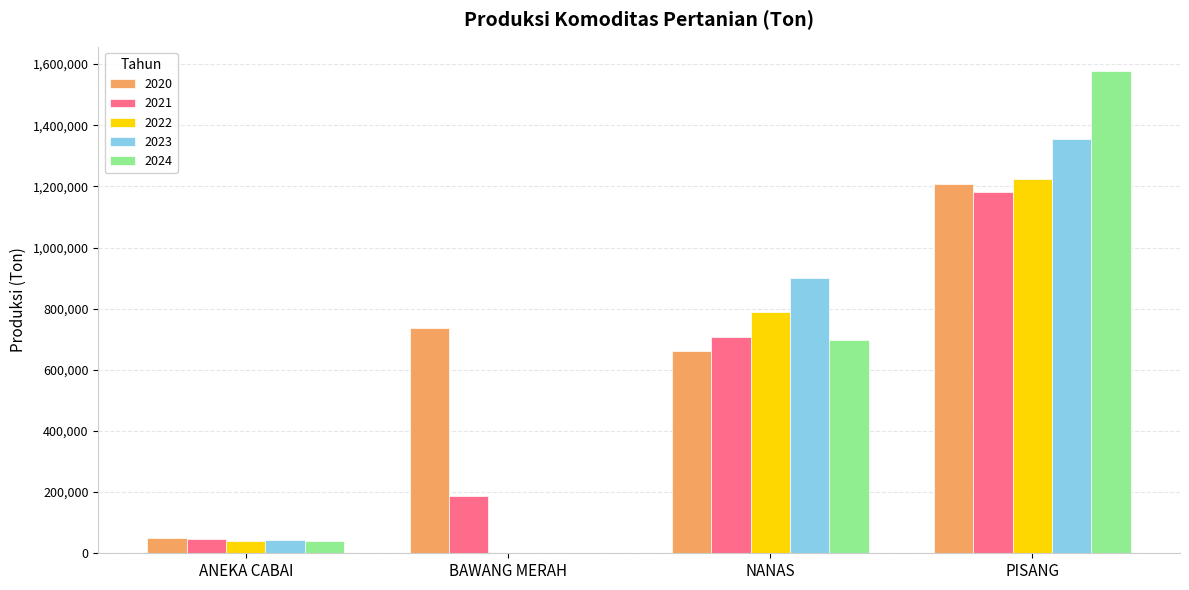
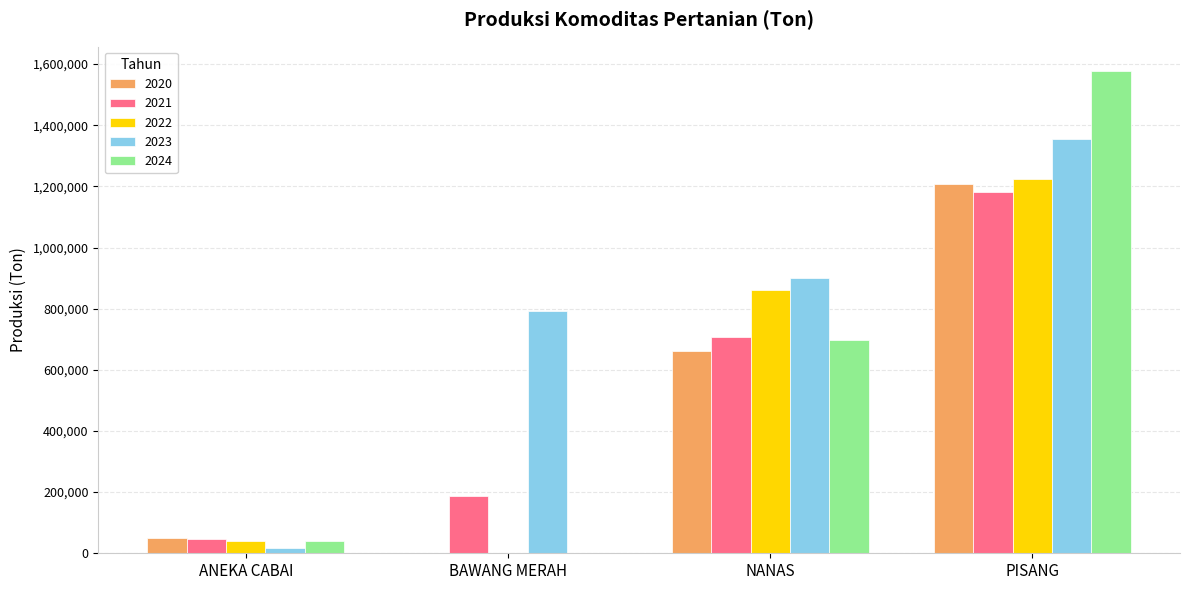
2023, ANEKA CABAI: 40,000 -> 20,000
2020, BAWANG MERAH: 740,000 -> 0
2023, BAWANG MERAH: 0 -> 790,000
2022, NANAS: 790,000 -> 860,000
